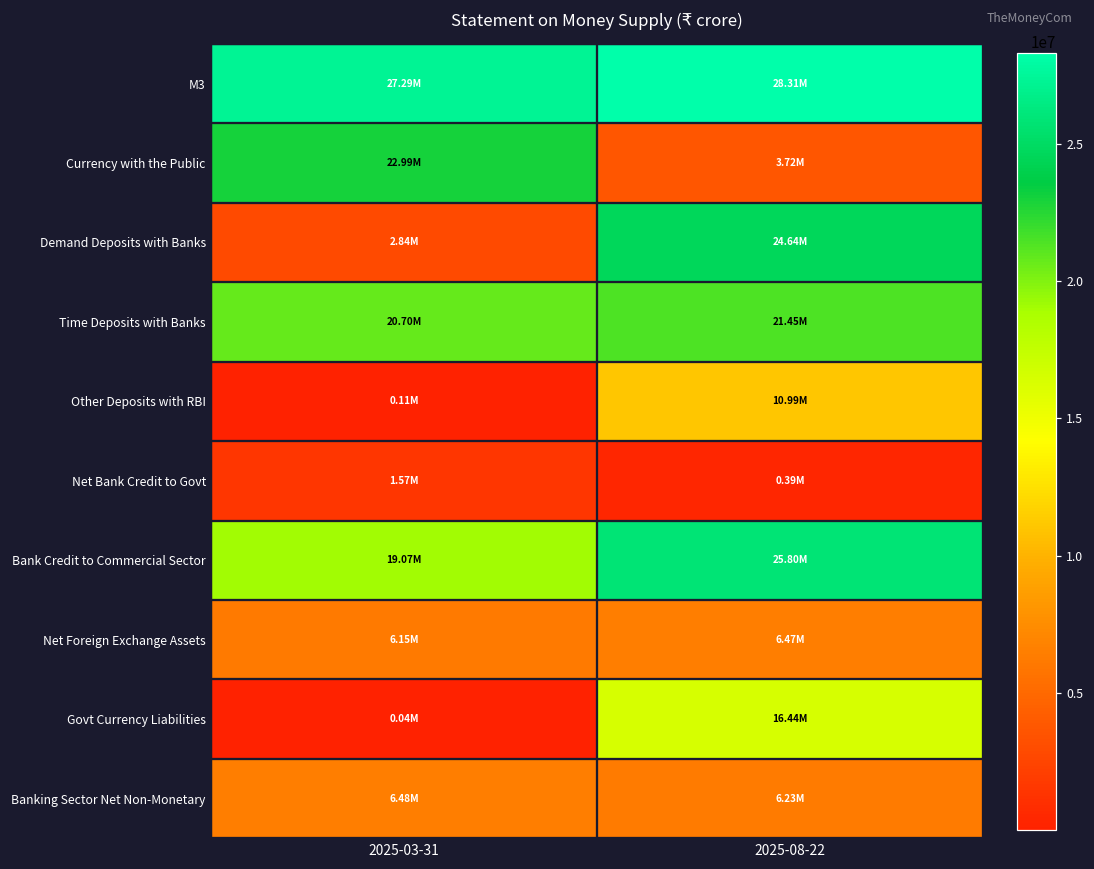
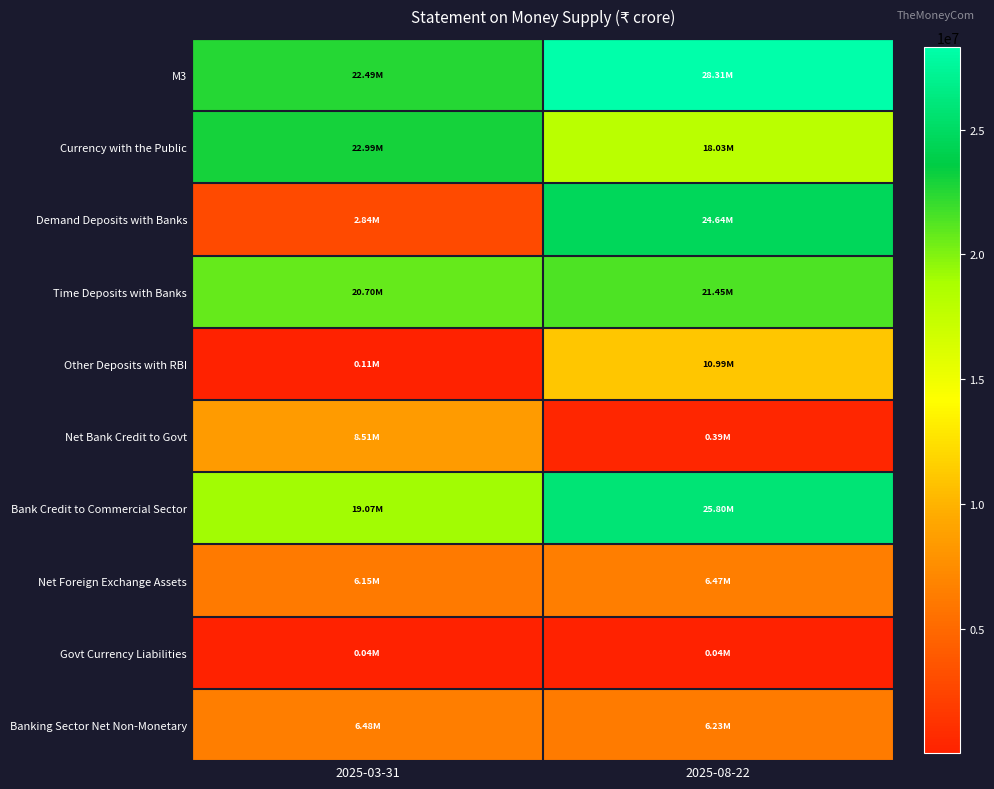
M3, 2025-03-31: 27.29M -> 22.49M
Currency with the Public, 2025-08-22: 3.72M -> 18.03M
Net Bank Credit to Govt, 2025-03-31: 1.57M -> 8.51M
Govt Currency Liabilities, 2025-08-22: 16.44M -> 0.04M
